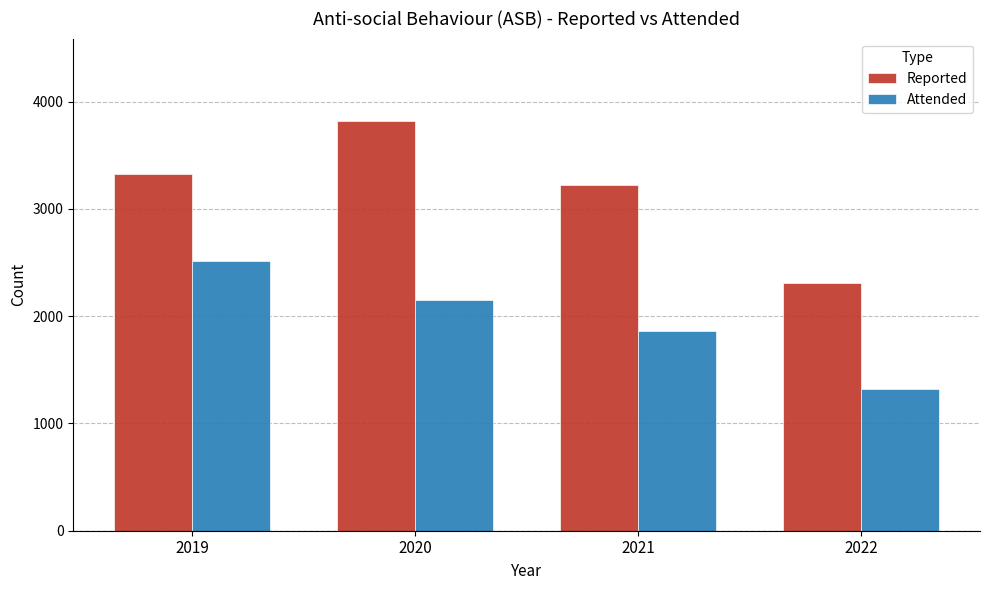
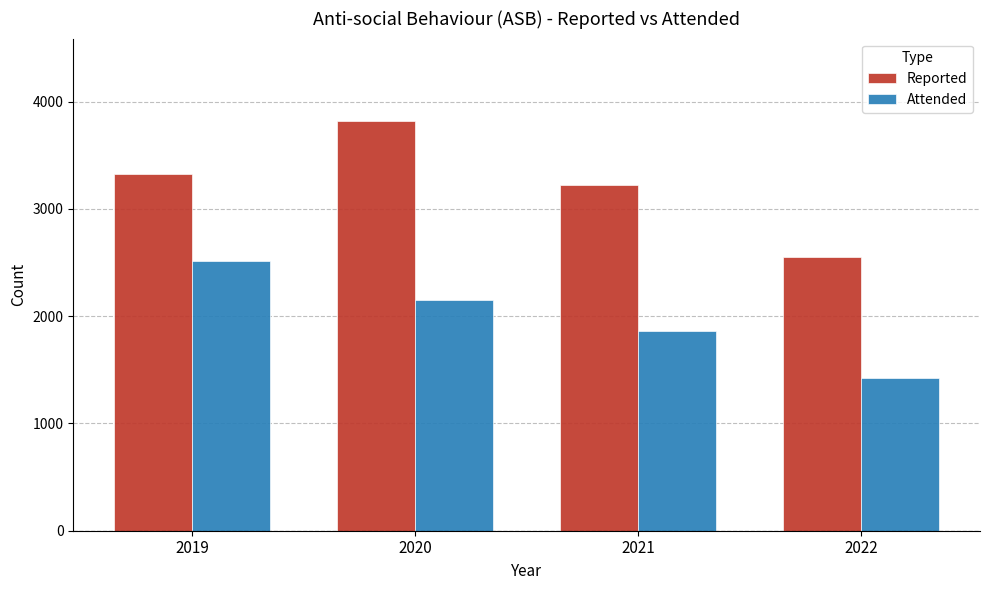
Reported, 2022: 2310 -> 2550
Attended, 2022: 1320 -> 1420
